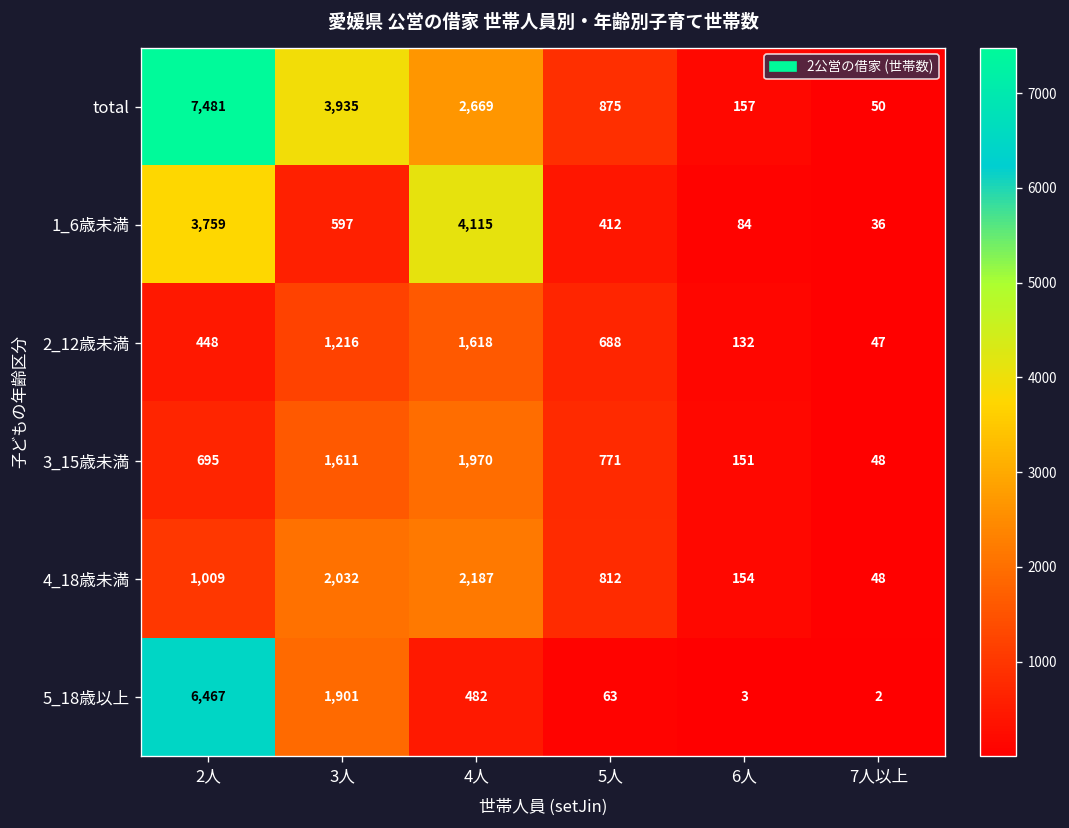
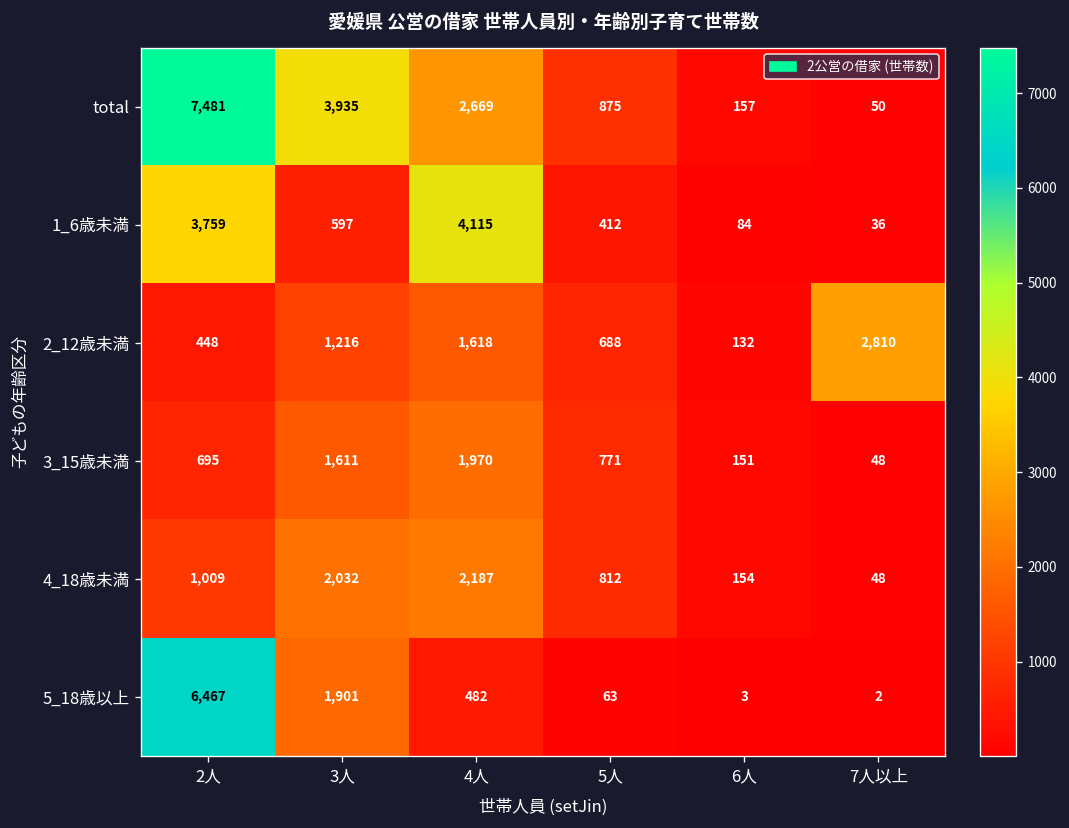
2_12歳未満, 7人以上: 47 -> 2,810
